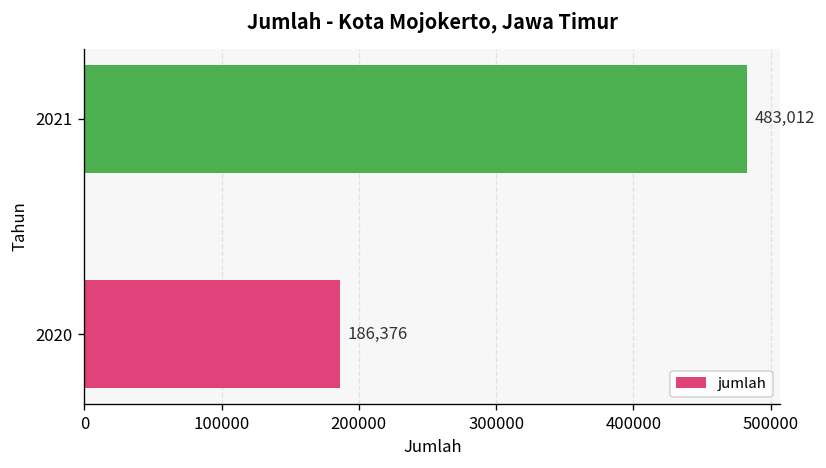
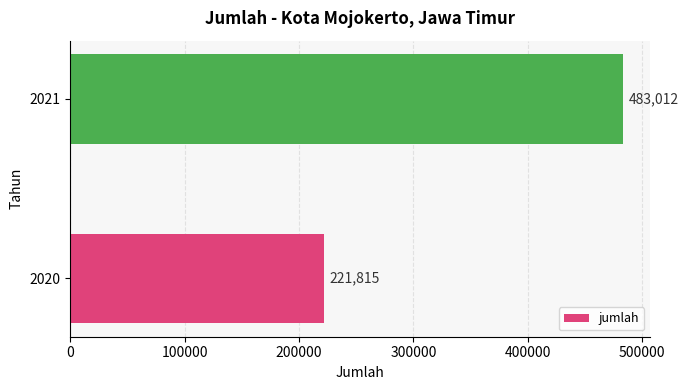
2020: 186,376 -> 221,815
